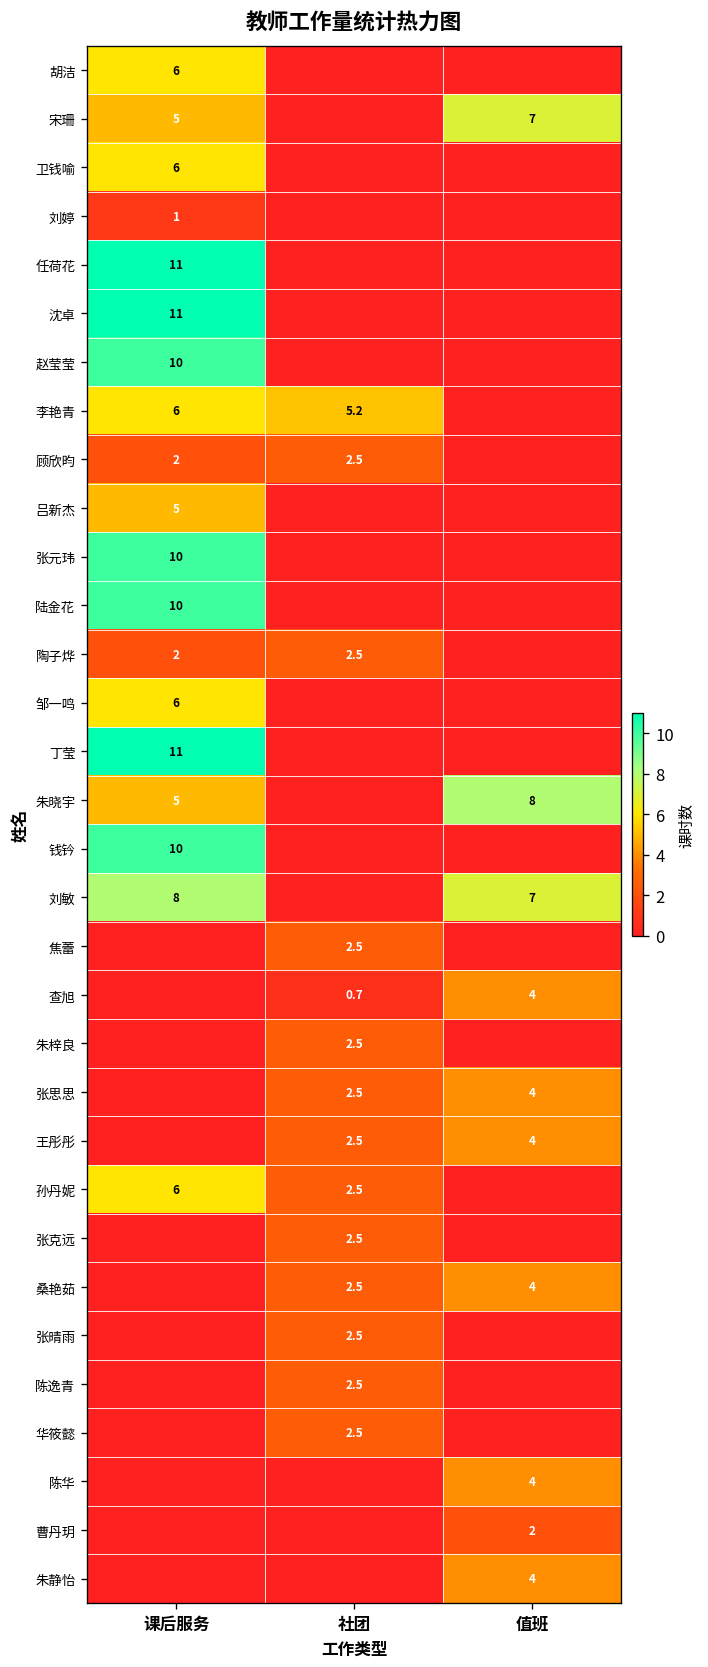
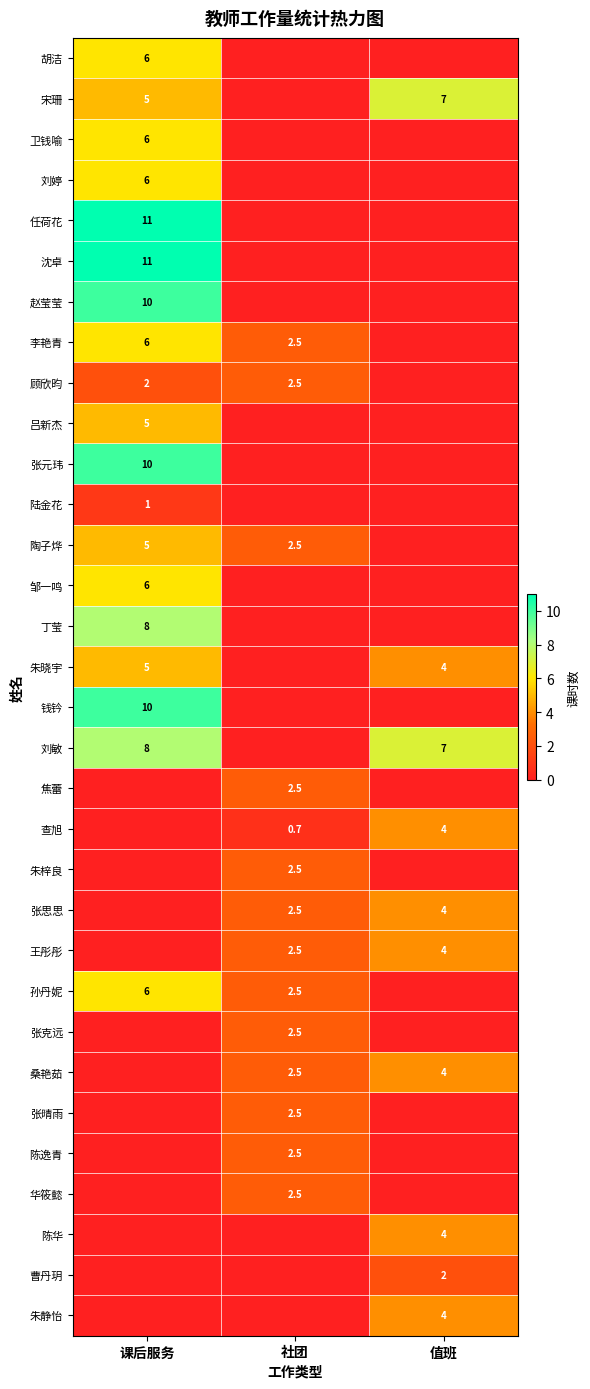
刘婷, 课后服务: 1 -> 6
李艳青, 社团: 5.2 -> 2.5
陆金花, 课后服务: 10 -> 1
陶子烨, 课后服务: 2 -> 5
丁莹, 课后服务: 11 -> 8
朱晓宇, 值班: 8 -> 4
